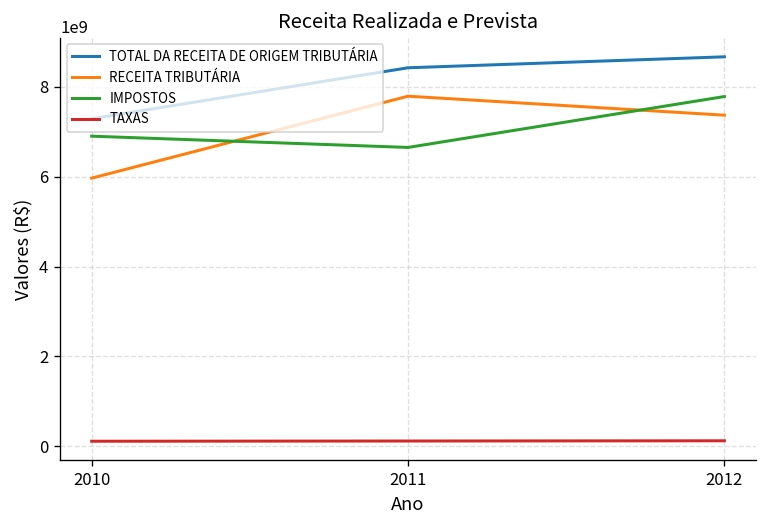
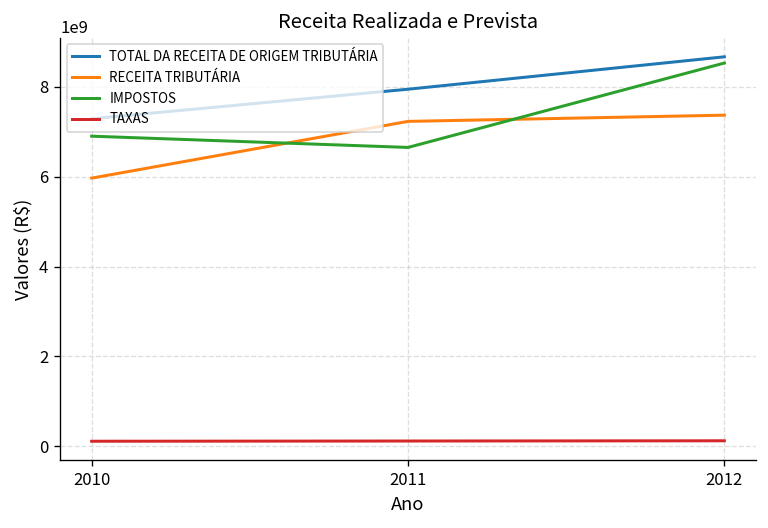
TOTAL DA RECEITA DE ORIGEM TRIBUTÁRIA, 2011: 8400000000 -> 7900000000
RECEITA TRIBUTÁRIA, 2011: 7800000000 -> 7200000000
IMPOSTOS, 2012: 7800000000 -> 8500000000
